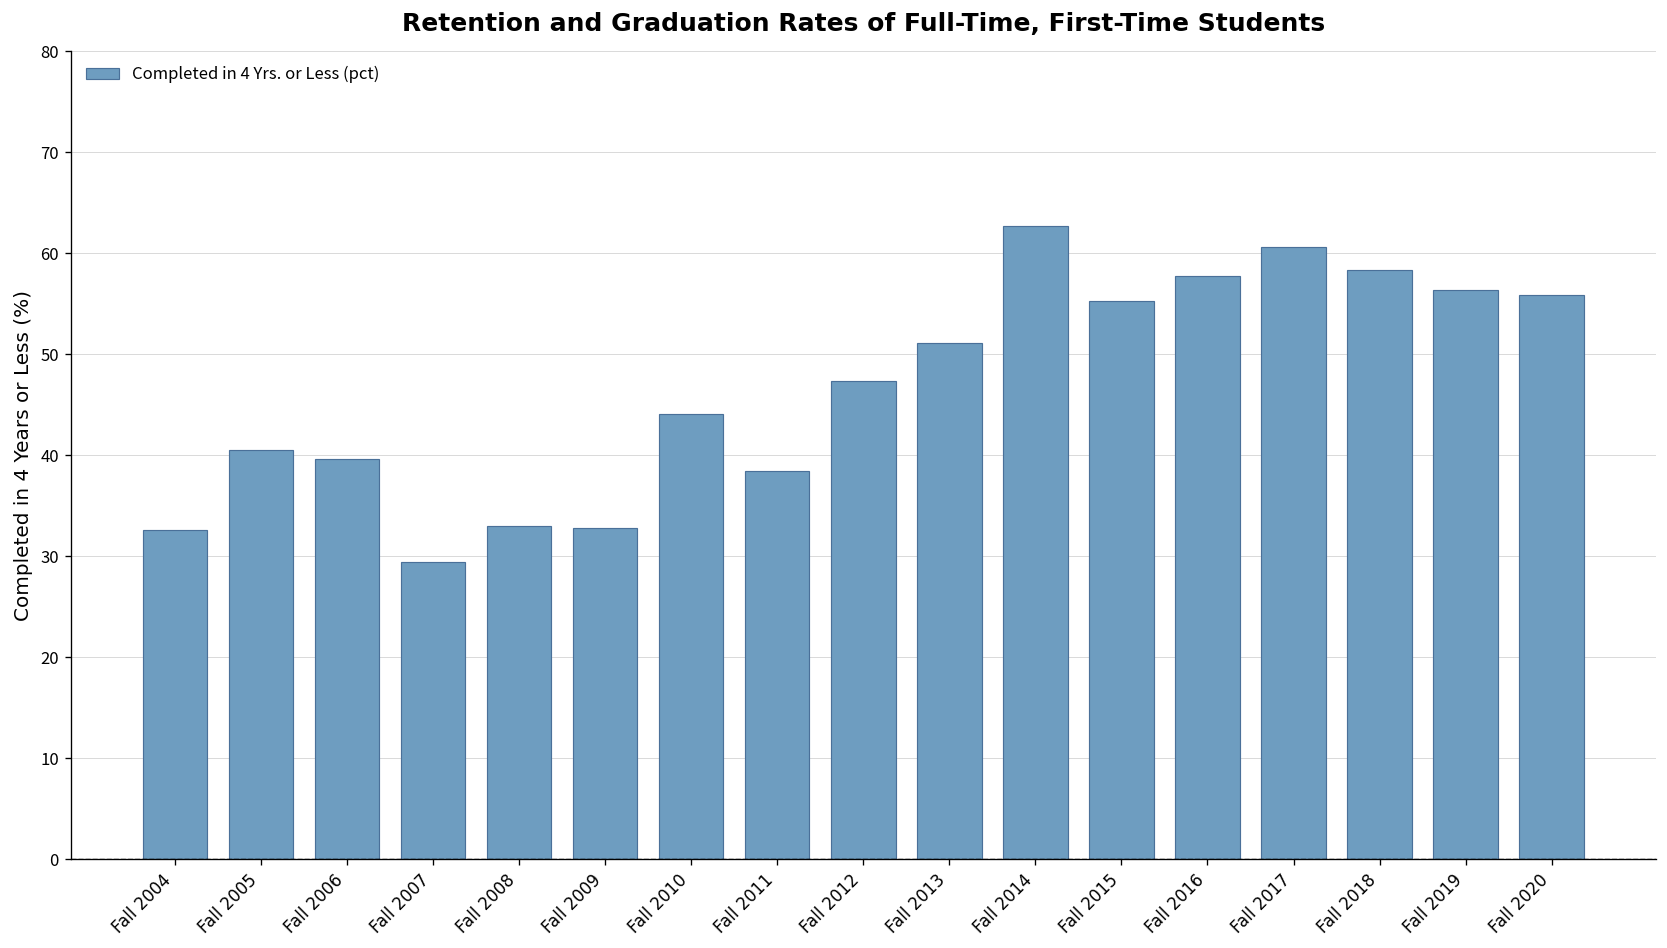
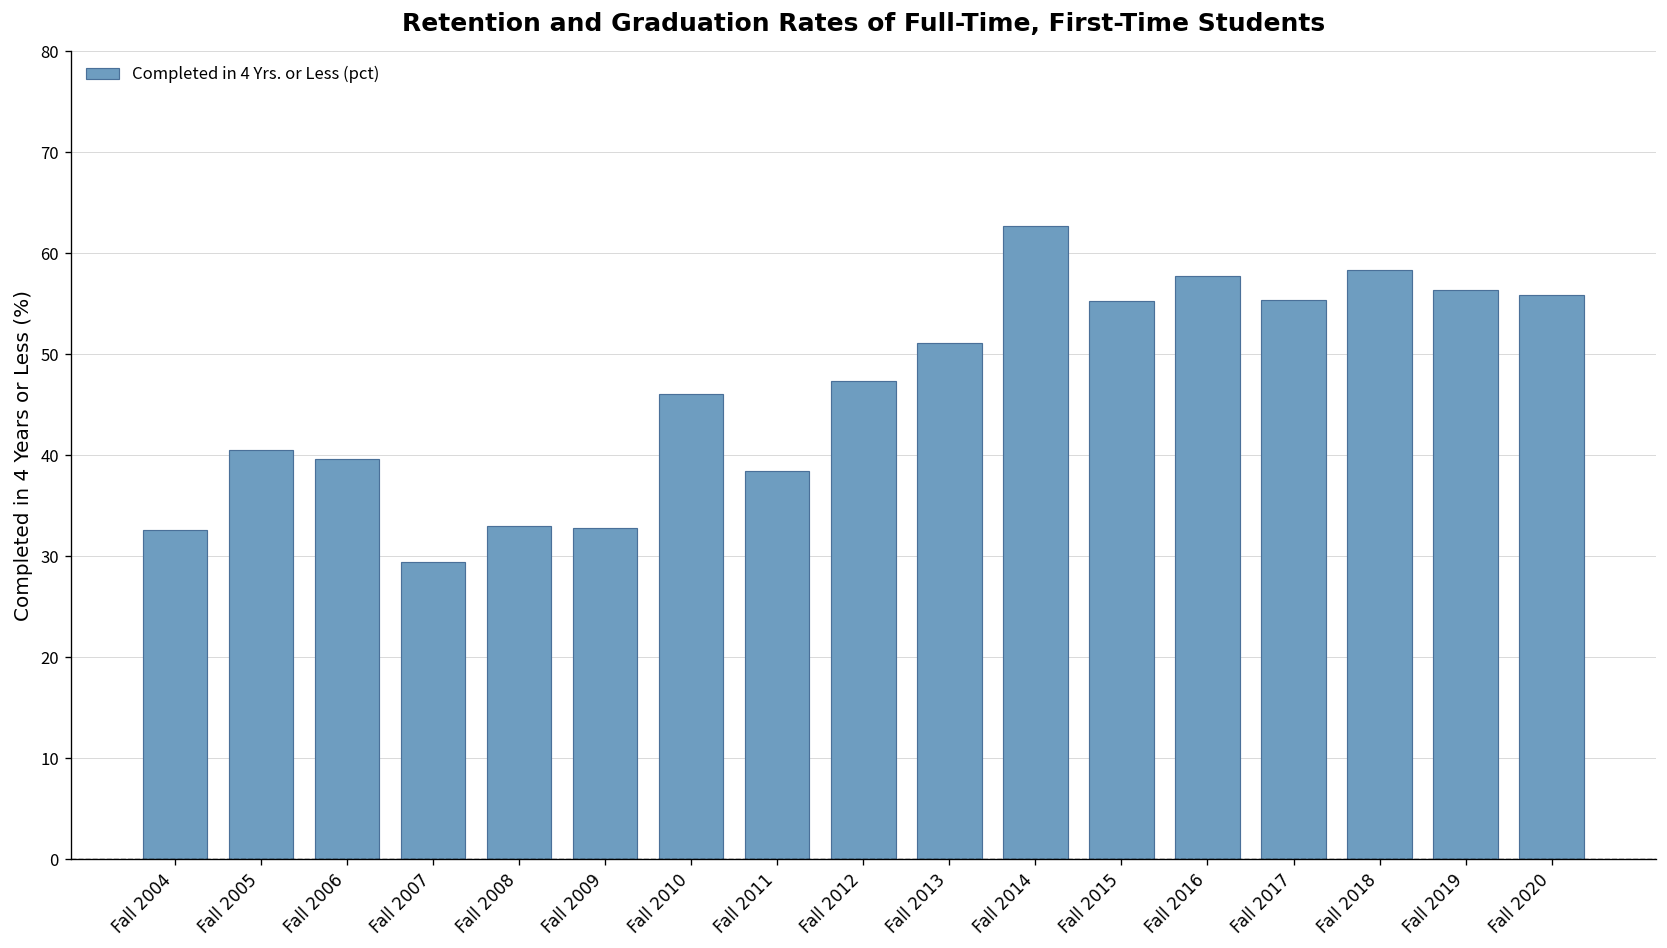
Fall 2010: 44 -> 46
Fall 2017: 61 -> 55
